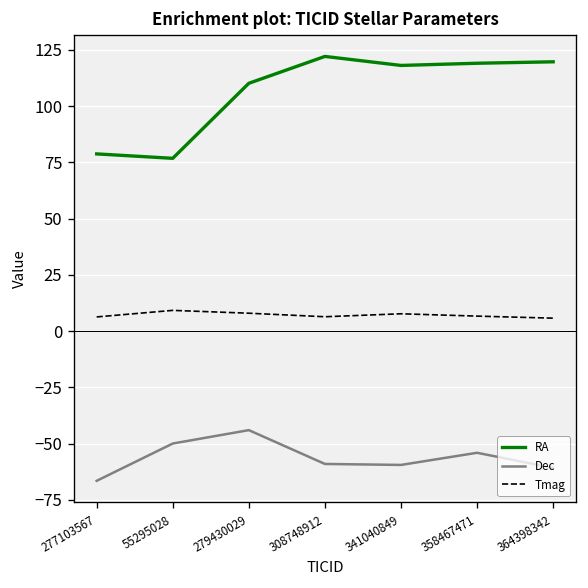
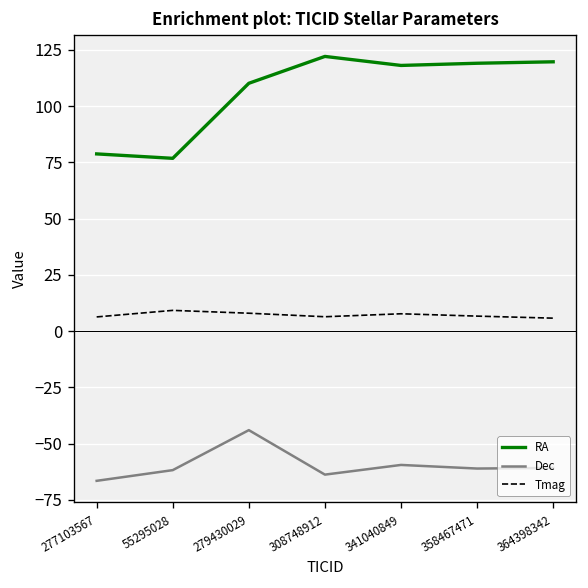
Dec, 55295028: -50 -> -62
Dec, 308748912: -59 -> -64
Dec, 358467471: -54 -> -61
